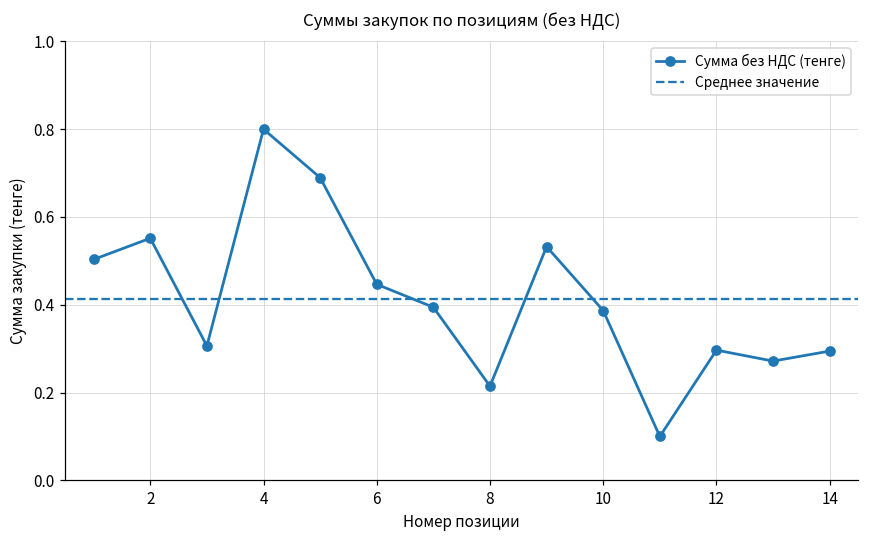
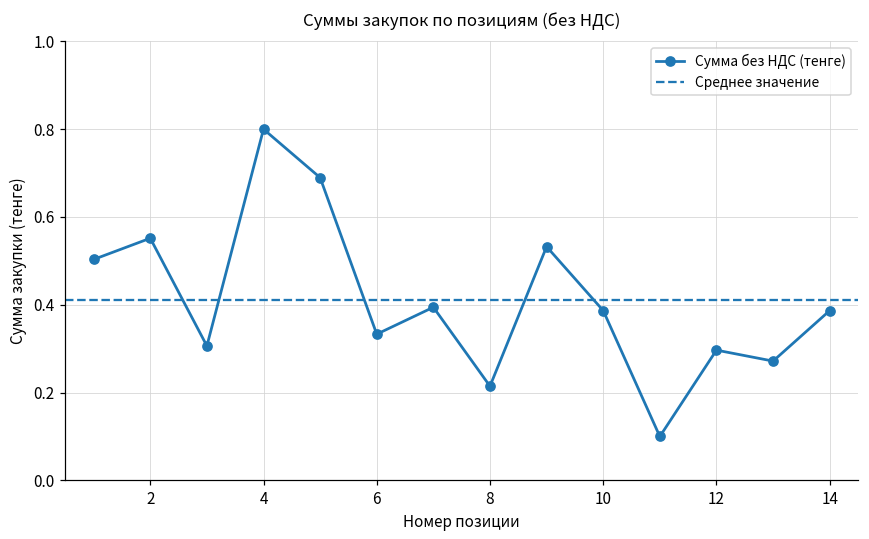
6: 0.45 -> 0.33
14: 0.29 -> 0.39
